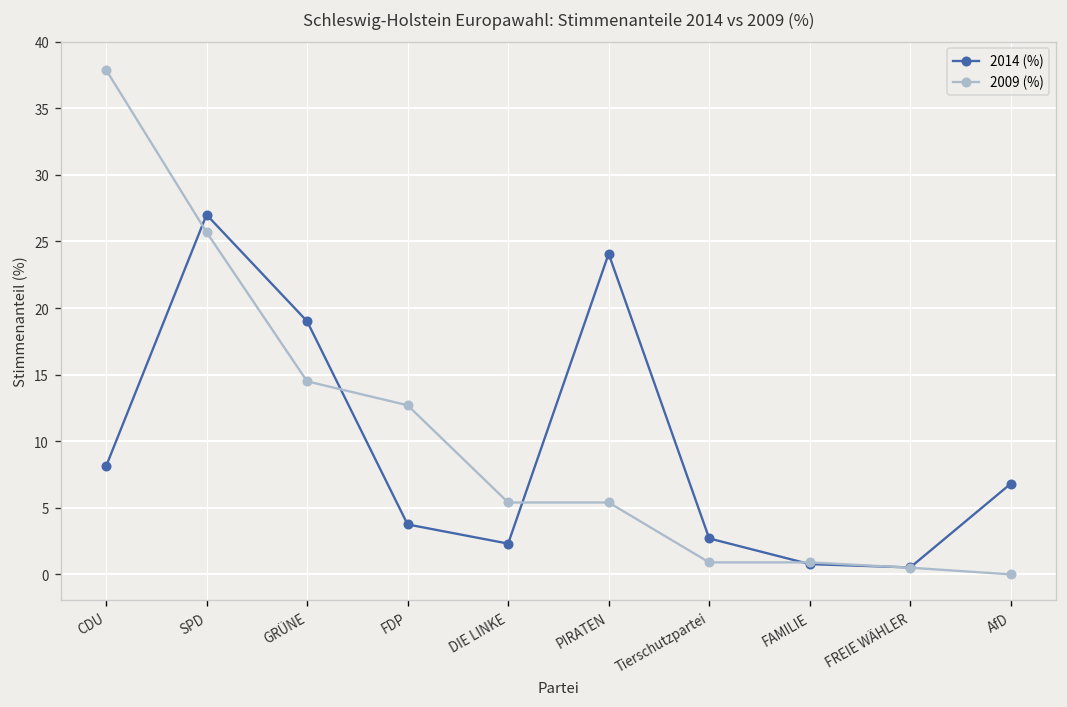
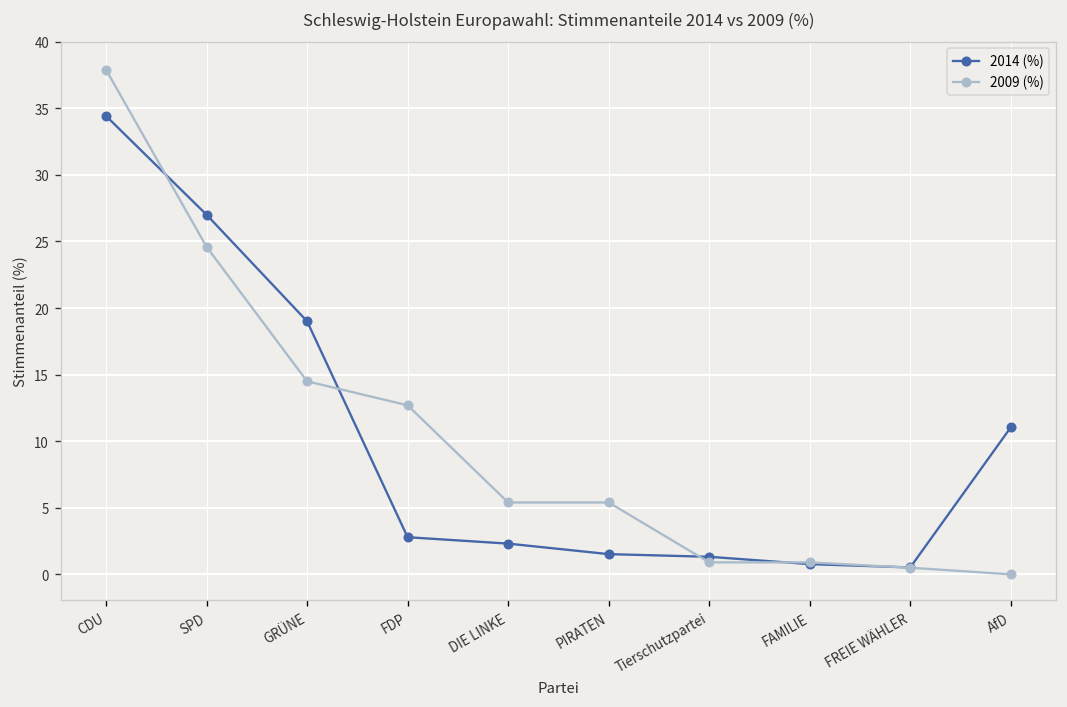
2014 (%), CDU: 8.1 -> 34.4
2009 (%), SPD: 25.7 -> 24.6
2014 (%), FDP: 3.8 -> 2.8
2014 (%), PIRATEN: 24.1 -> 1.5
2014 (%), Tierschutzpartei: 2.7 -> 1.3
2014 (%), AfD: 6.8 -> 11.0
